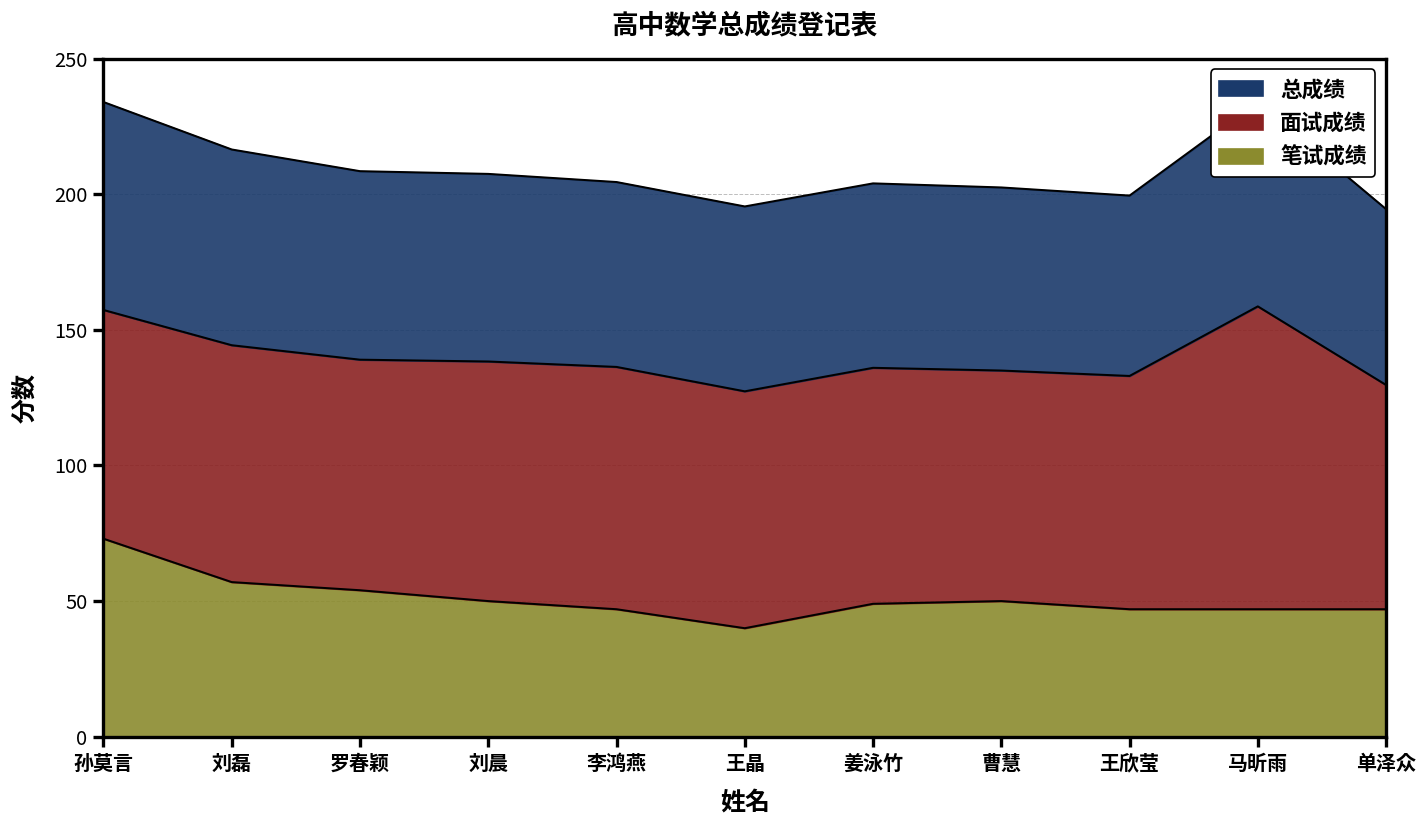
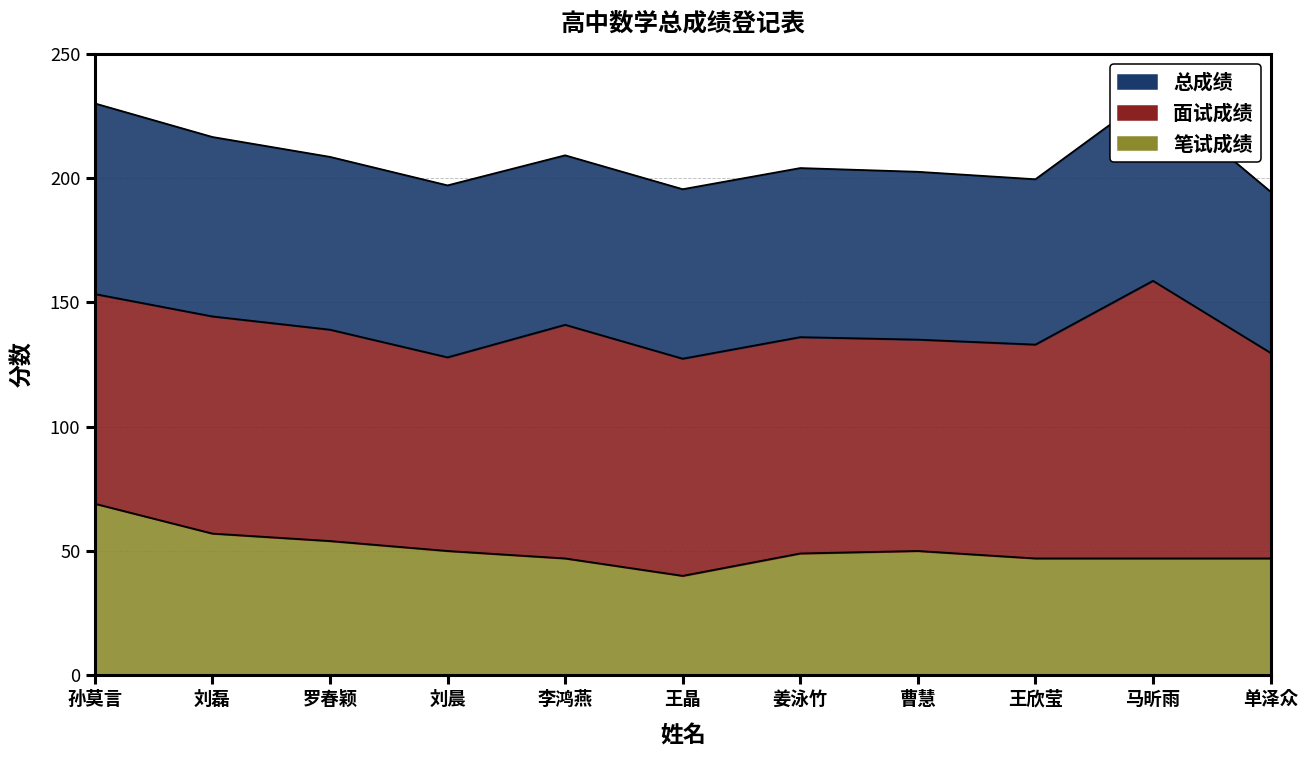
笔试成绩, 孙莫言: 73 -> 69
面试成绩, 刘晨: 88 -> 78
面试成绩, 李鸿燕: 89 -> 94
